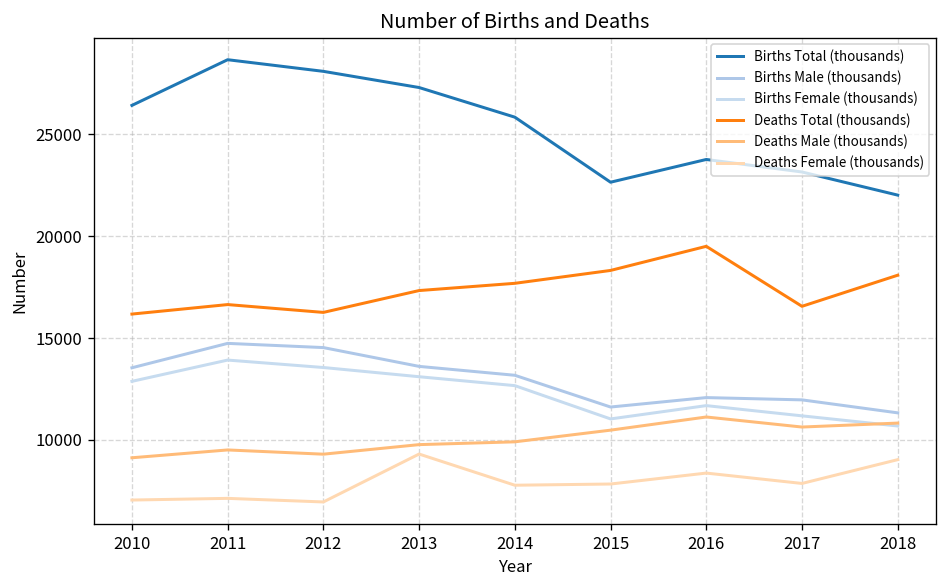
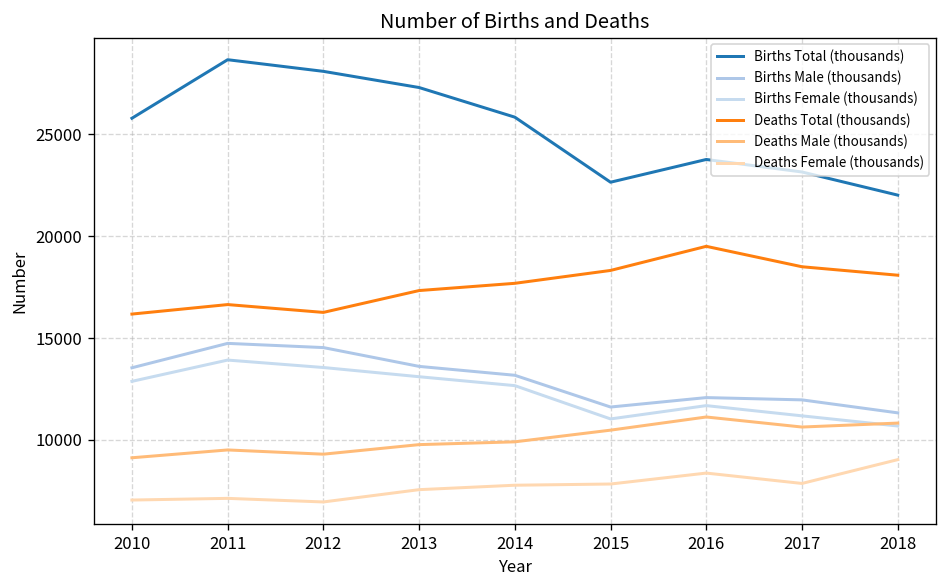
Births Total (thousands), 2010: 26400 -> 25800
Deaths Female (thousands), 2013: 9300 -> 7600
Deaths Total (thousands), 2017: 16600 -> 18500
